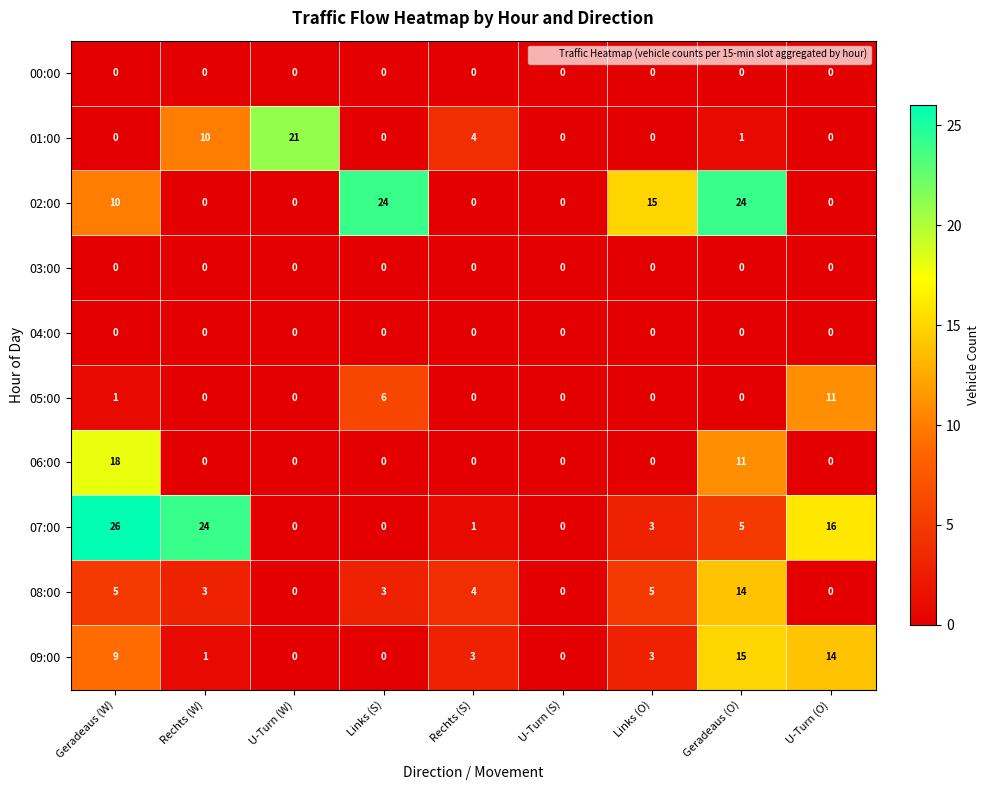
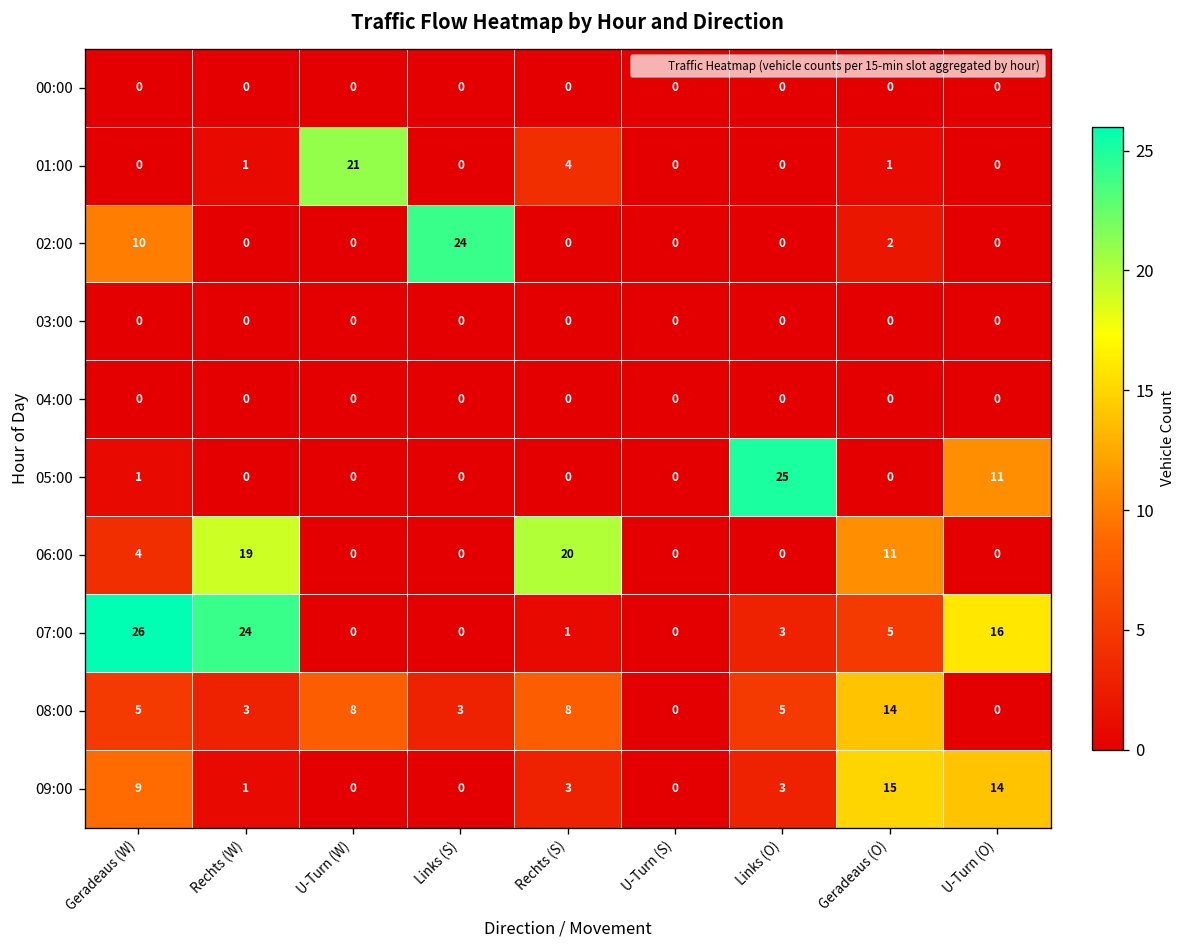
01:00, Rechts (W): 10 -> 1
02:00, Links (O): 15 -> 0
02:00, Geradeaus (O): 24 -> 2
05:00, Links (S): 6 -> 0
05:00, Links (O): 0 -> 25
06:00, Geradeaus (W): 18 -> 4
06:00, Rechts (W): 0 -> 19
06:00, Rechts (S): 0 -> 20
08:00, U-Turn (W): 0 -> 8
08:00, Rechts (S): 4 -> 8
